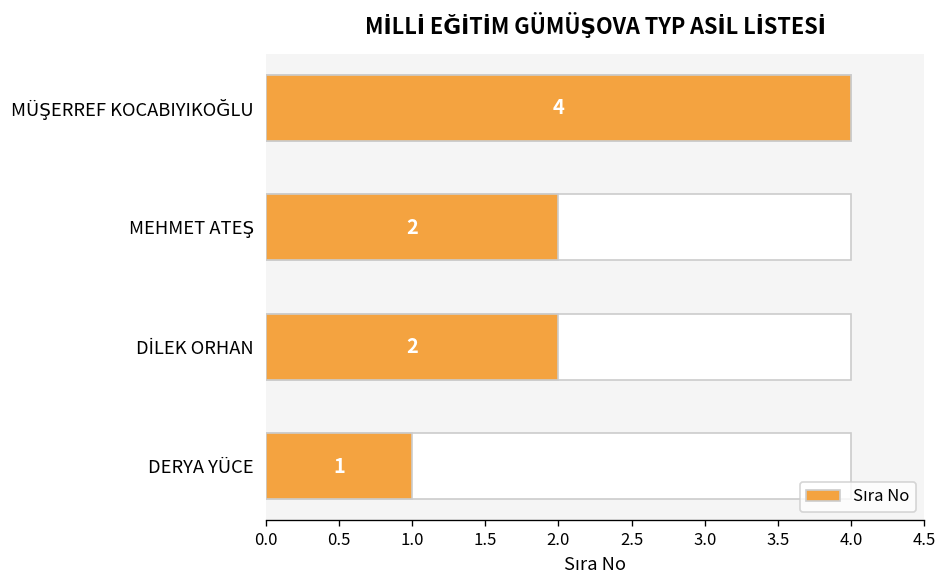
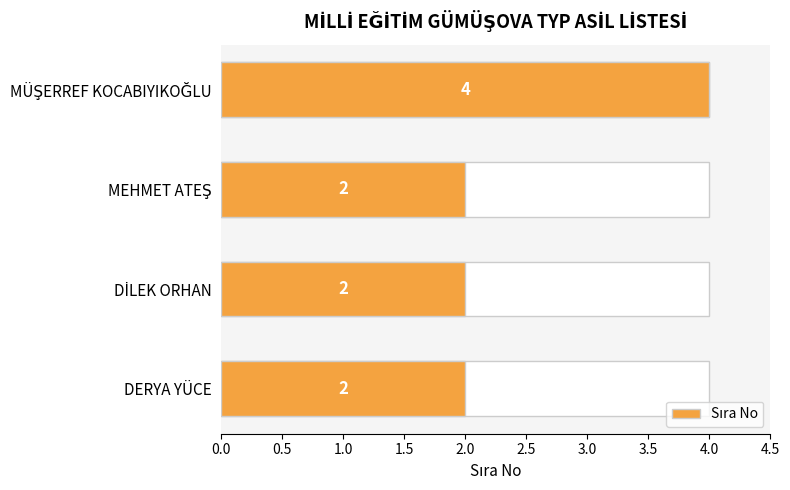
Sıra No, DERYA YÜCE: 1 -> 2
